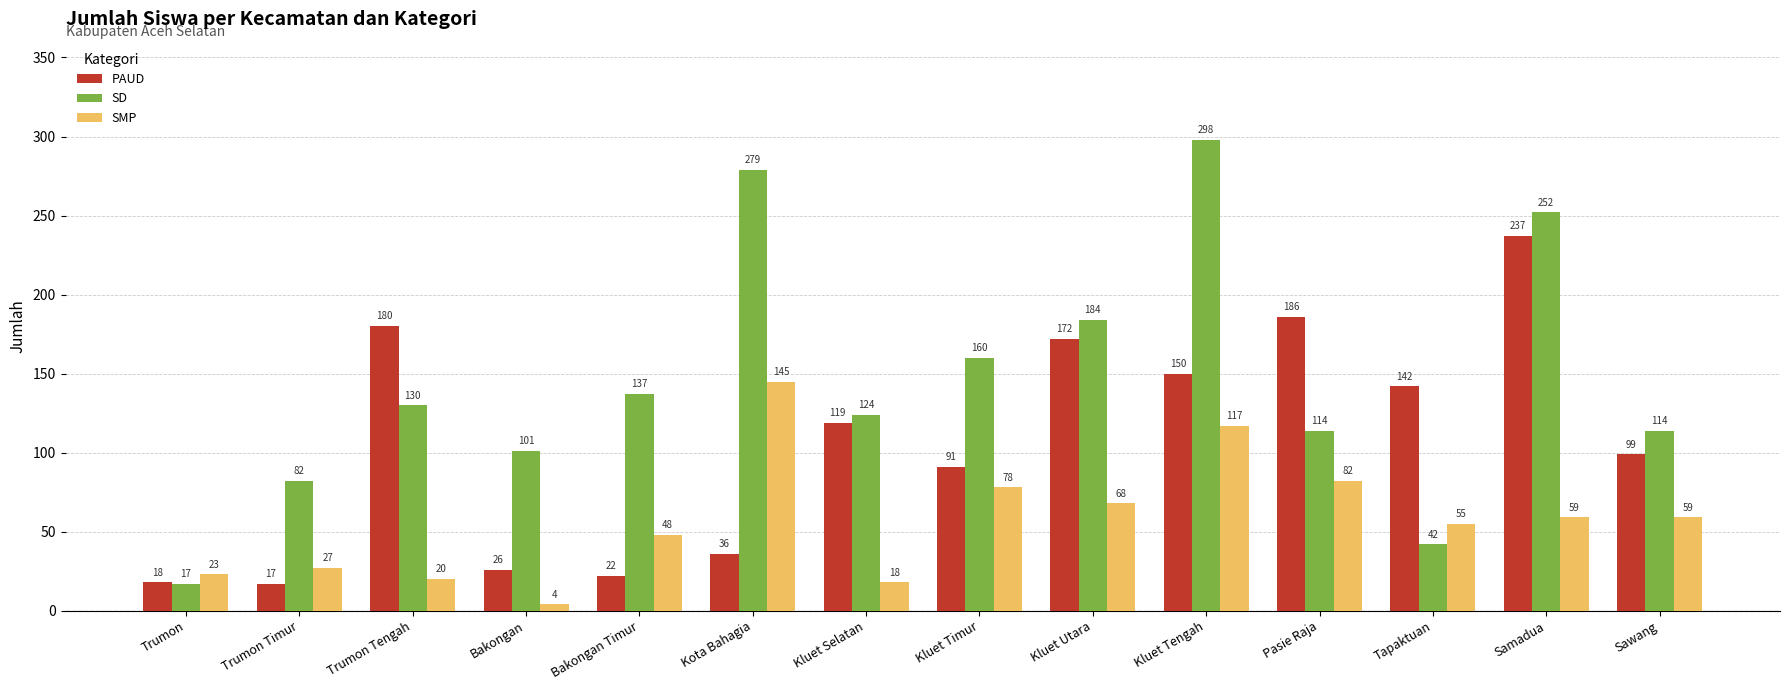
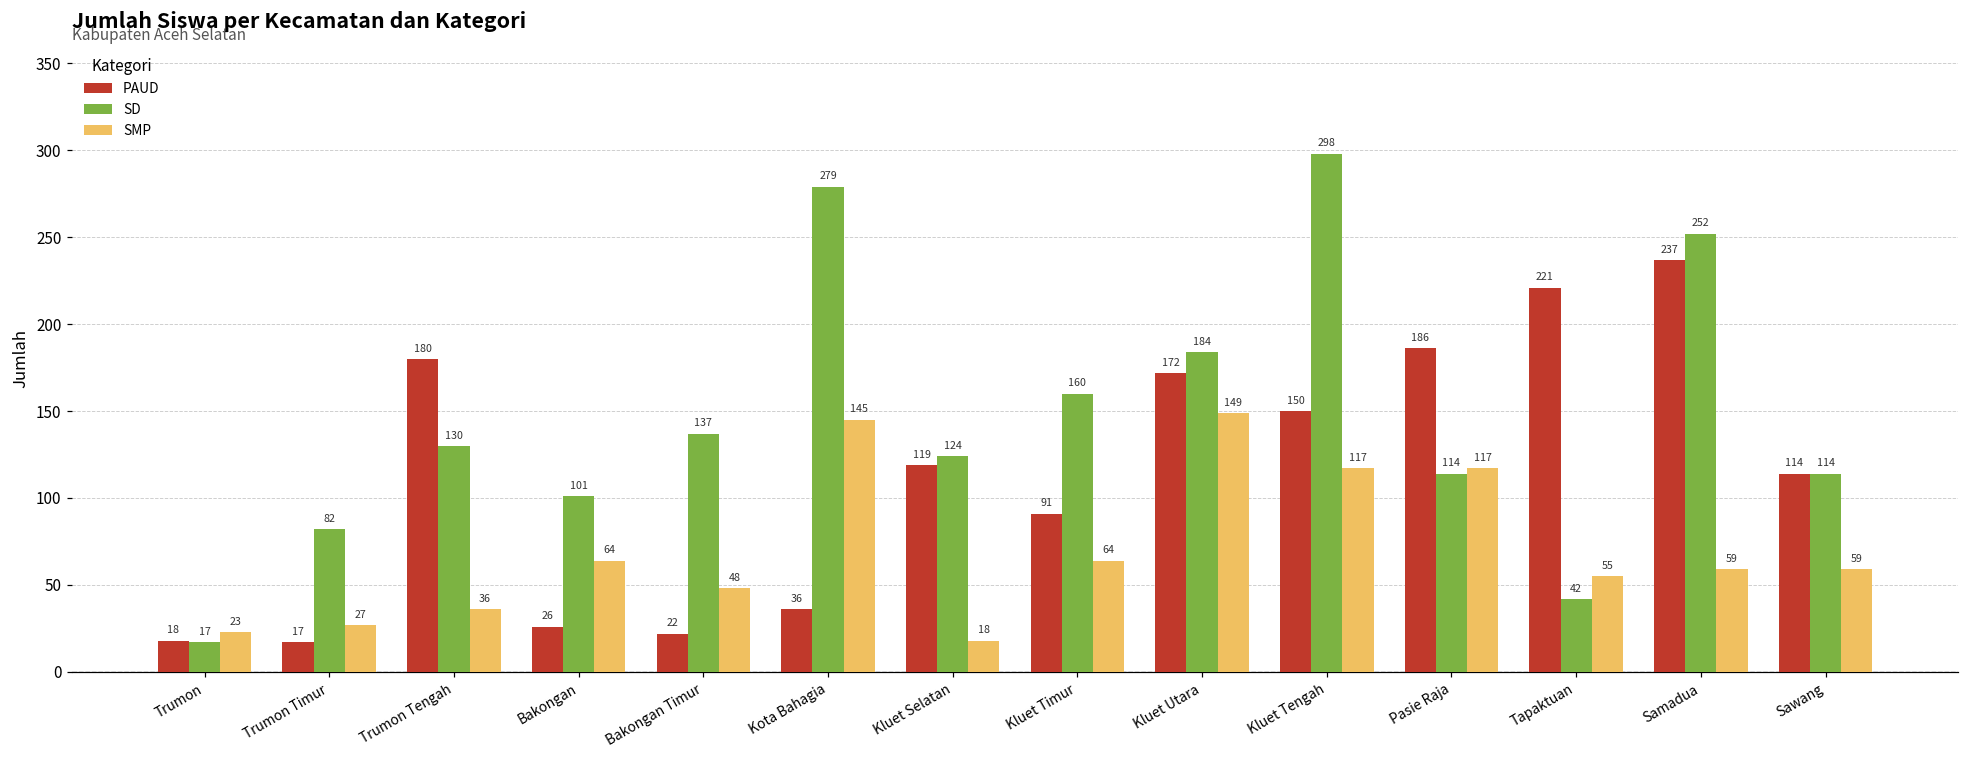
SMP, Trumon Tengah: 20 -> 36
SMP, Bakongan: 4 -> 64
SMP, Kluet Timur: 78 -> 64
SMP, Kluet Utara: 68 -> 149
SMP, Pasie Raja: 82 -> 117
PAUD, Tapaktuan: 142 -> 221
PAUD, Sawang: 99 -> 114
